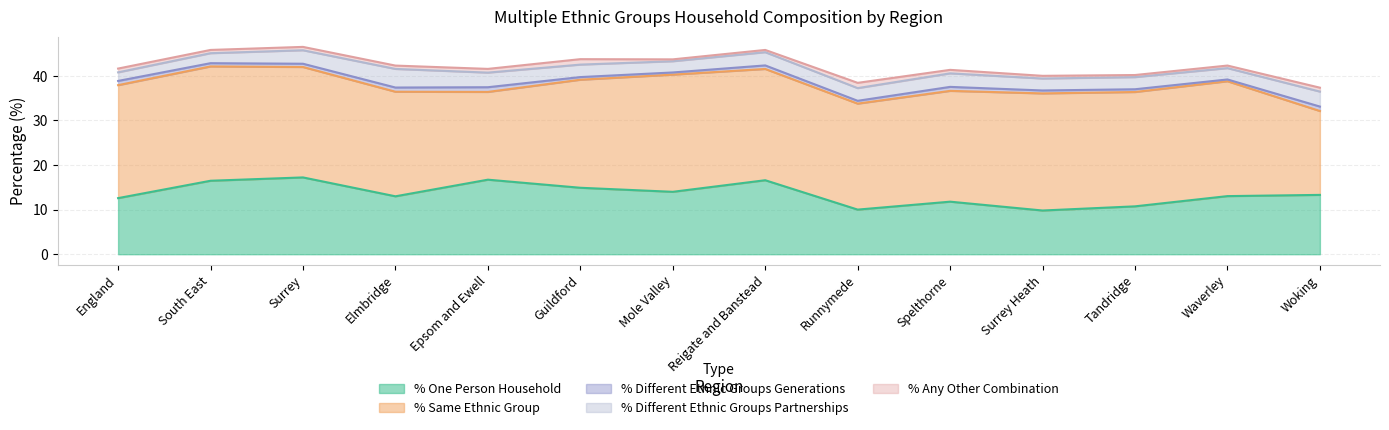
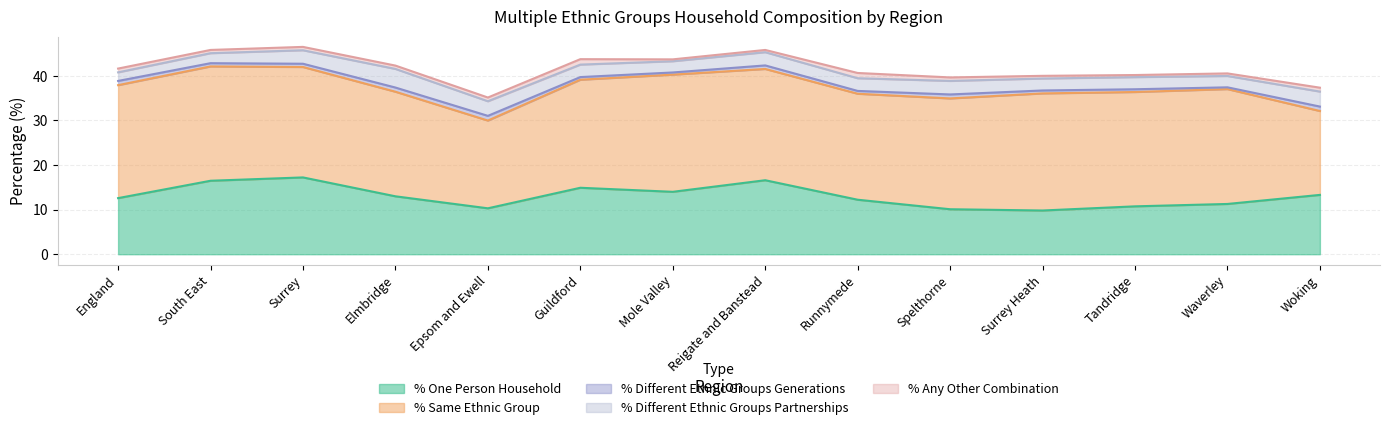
% One Person Household, Epsom and Ewell: 17 -> 10
% One Person Household, Runnymede: 10 -> 12
% One Person Household, Spelthorne: 12 -> 10
% One Person Household, Waverley: 13 -> 11
